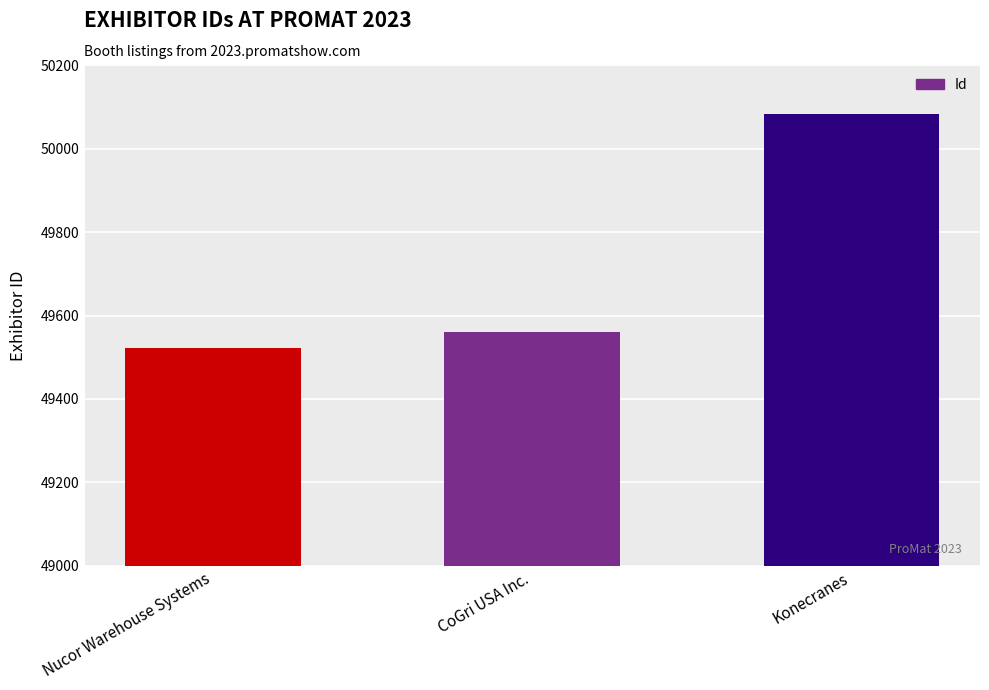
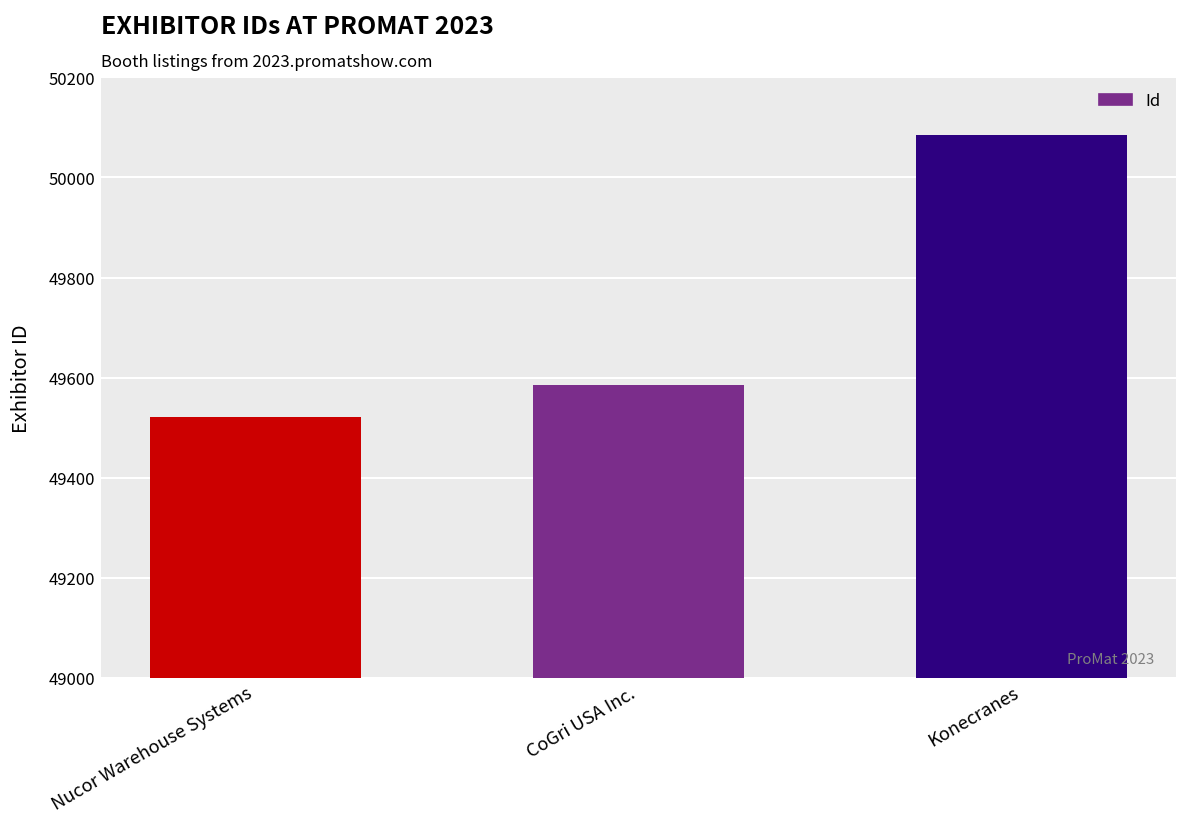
CoGri USA Inc.: 49560 -> 49590
